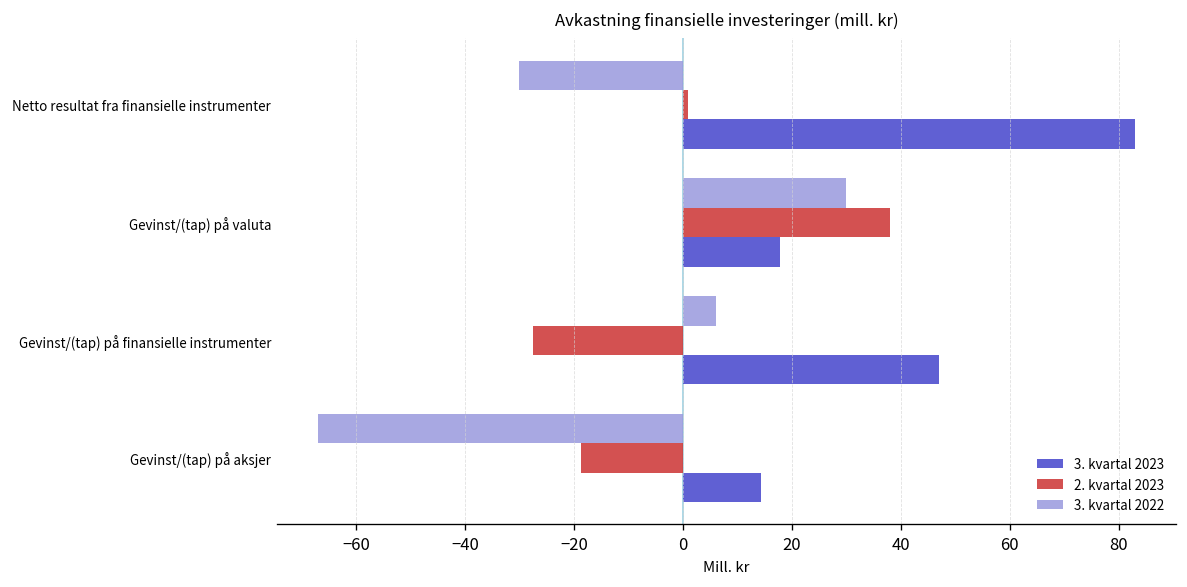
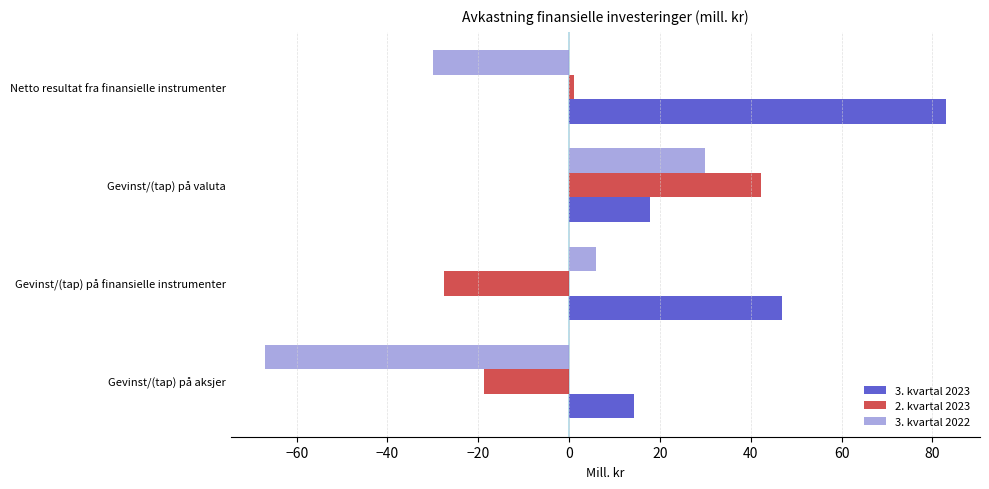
2. kvartal 2023, Gevinst/(tap) på valuta: 38 -> 42
